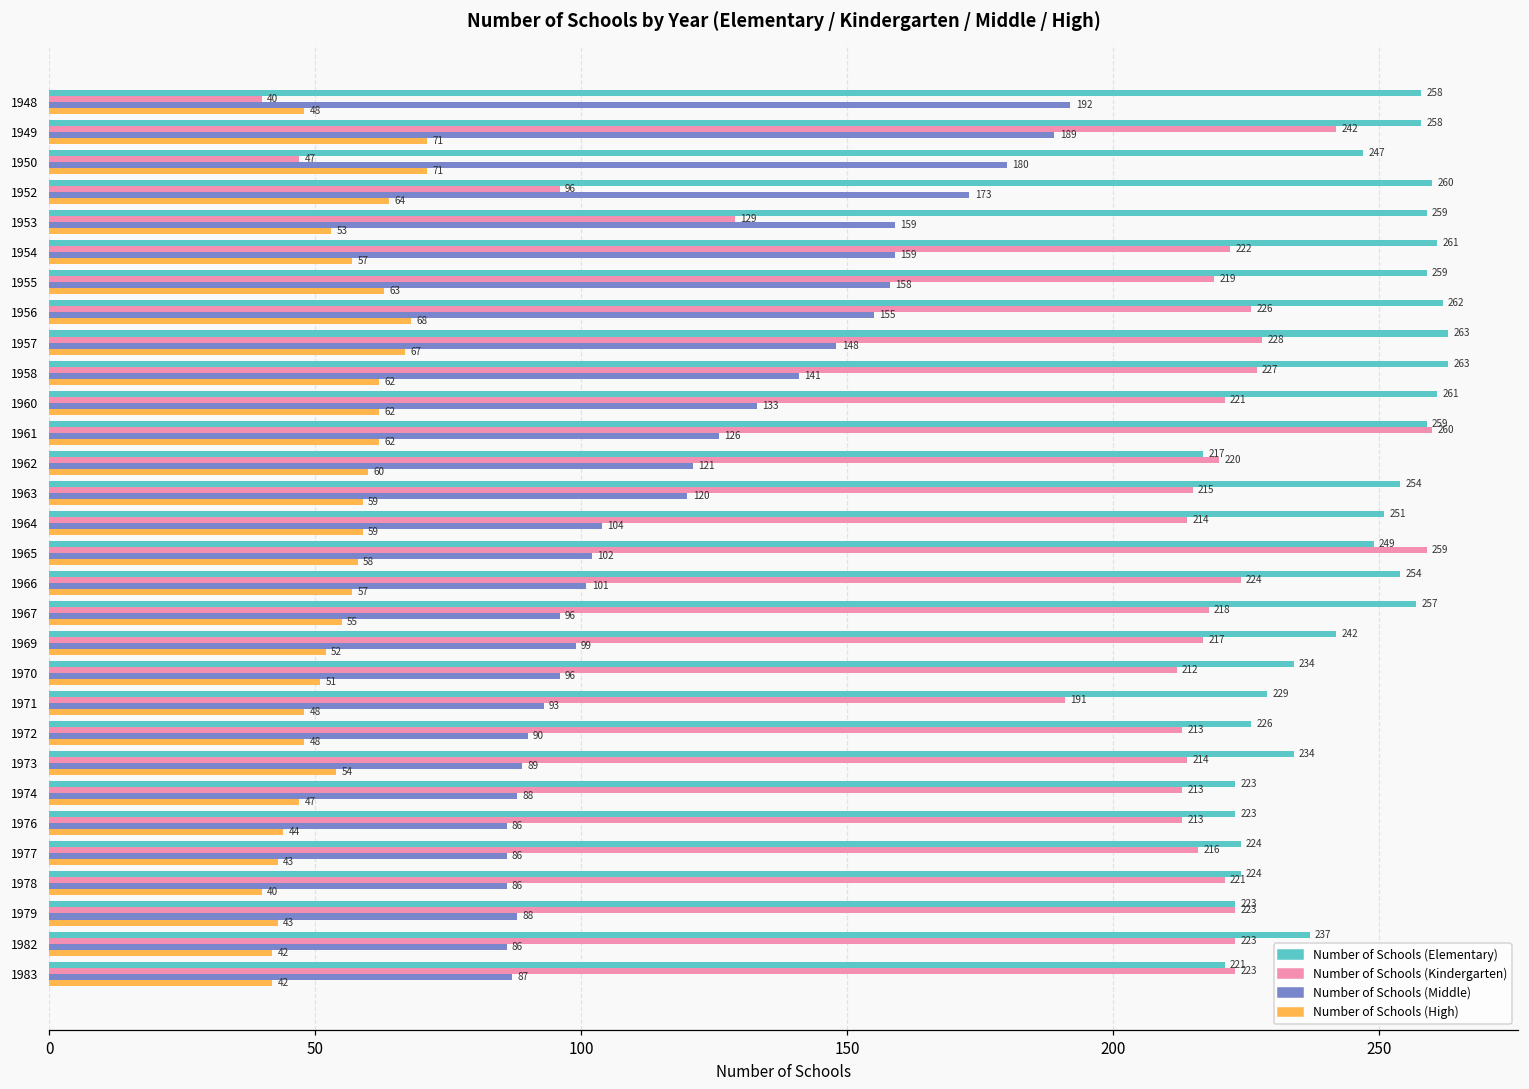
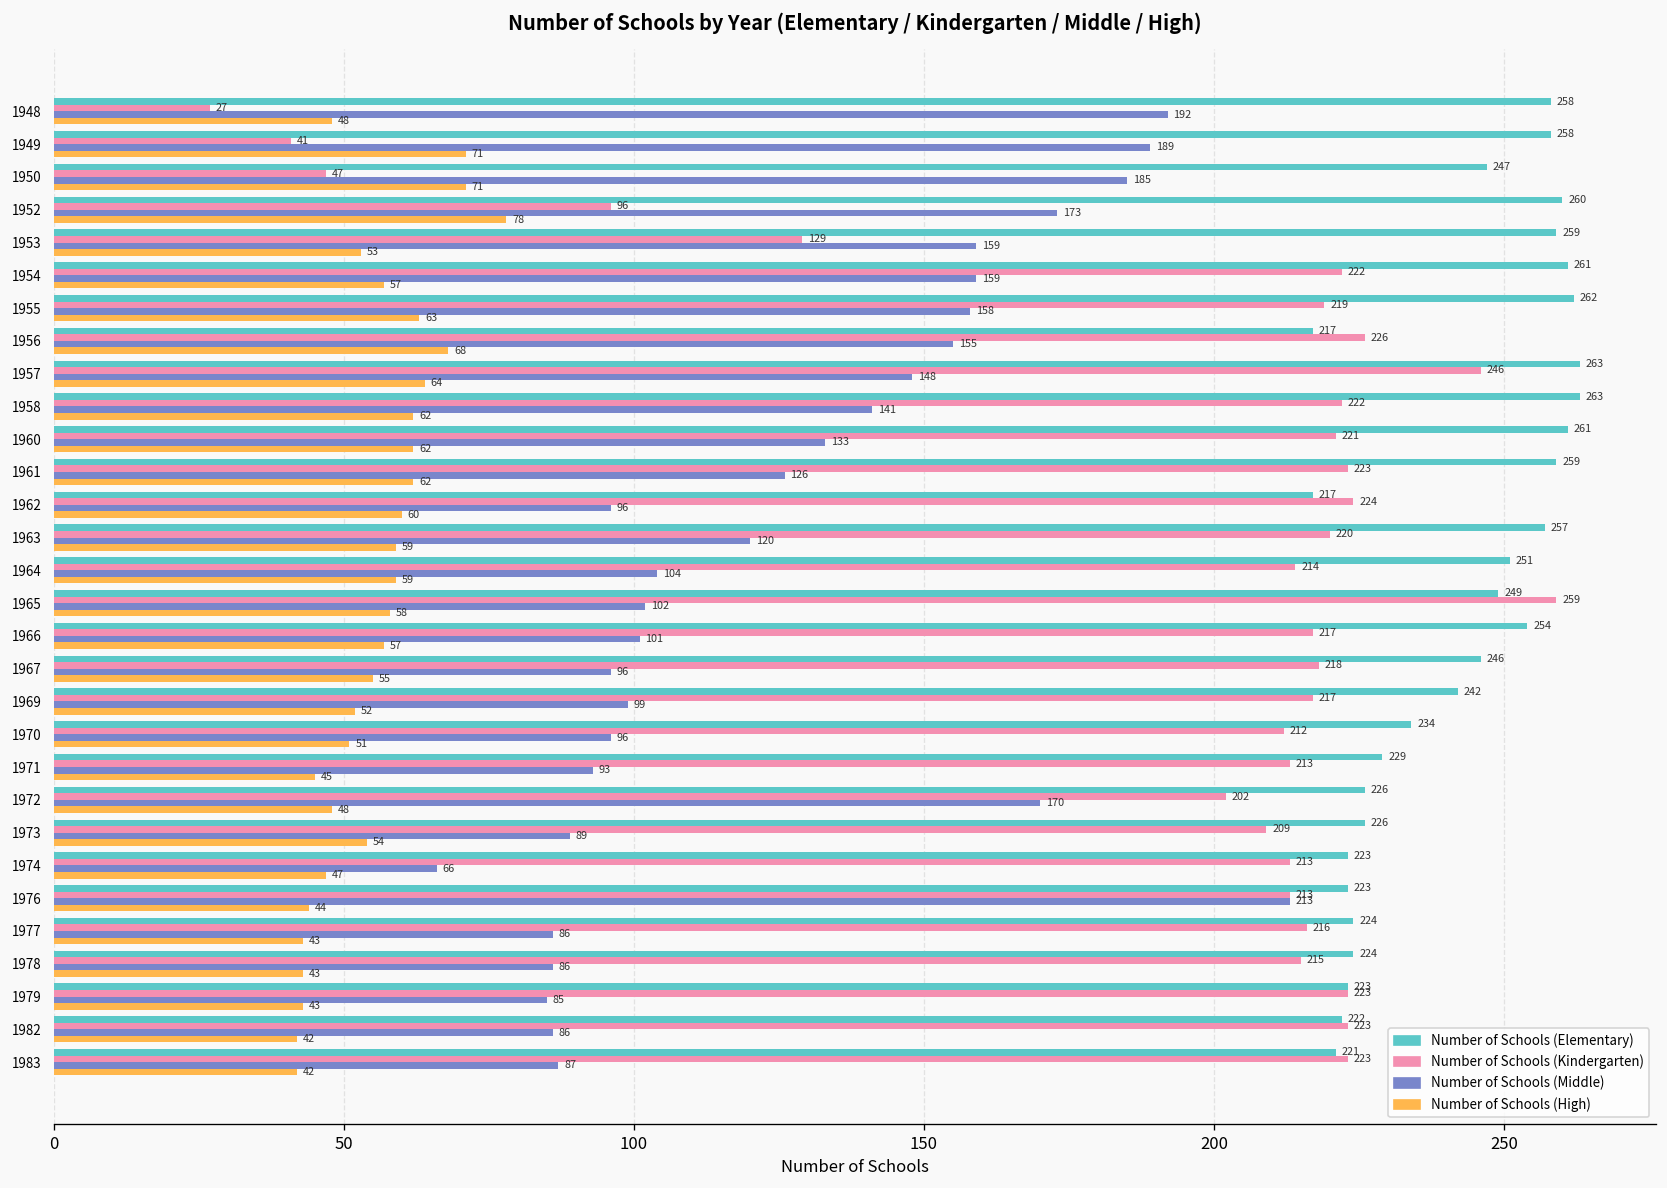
Number of Schools (Kindergarten), 1948: 40 -> 27
Number of Schools (Kindergarten), 1949: 242 -> 41
Number of Schools (Middle), 1950: 180 -> 185
Number of Schools (High), 1952: 64 -> 78
Number of Schools (Elementary), 1955: 259 -> 262
Number of Schools (Elementary), 1956: 262 -> 217
Number of Schools (Kindergarten), 1957: 228 -> 246
Number of Schools (High), 1957: 67 -> 64
Number of Schools (Kindergarten), 1958: 227 -> 222
Number of Schools (Kindergarten), 1961: 260 -> 223
Number of Schools (Kindergarten), 1962: 220 -> 224
Number of Schools (Middle), 1962: 121 -> 96
Number of Schools (Elementary), 1963: 254 -> 257
Number of Schools (Kindergarten), 1963: 215 -> 220
Number of Schools (Kindergarten), 1966: 224 -> 217
Number of Schools (Elementary), 1967: 257 -> 246
Number of Schools (Kindergarten), 1971: 191 -> 213
Number of Schools (High), 1971: 48 -> 45
Number of Schools (Kindergarten), 1972: 213 -> 202
Number of Schools (Middle), 1972: 90 -> 170
Number of Schools (Elementary), 1973: 234 -> 226
Number of Schools (Kindergarten), 1973: 214 -> 209
Number of Schools (Middle), 1974: 88 -> 66
Number of Schools (Middle), 1976: 86 -> 213
Number of Schools (Kindergarten), 1978: 221 -> 215
Number of Schools (High), 1978: 40 -> 43
Number of Schools (Middle), 1979: 88 -> 85
Number of Schools (Elementary), 1982: 237 -> 222
